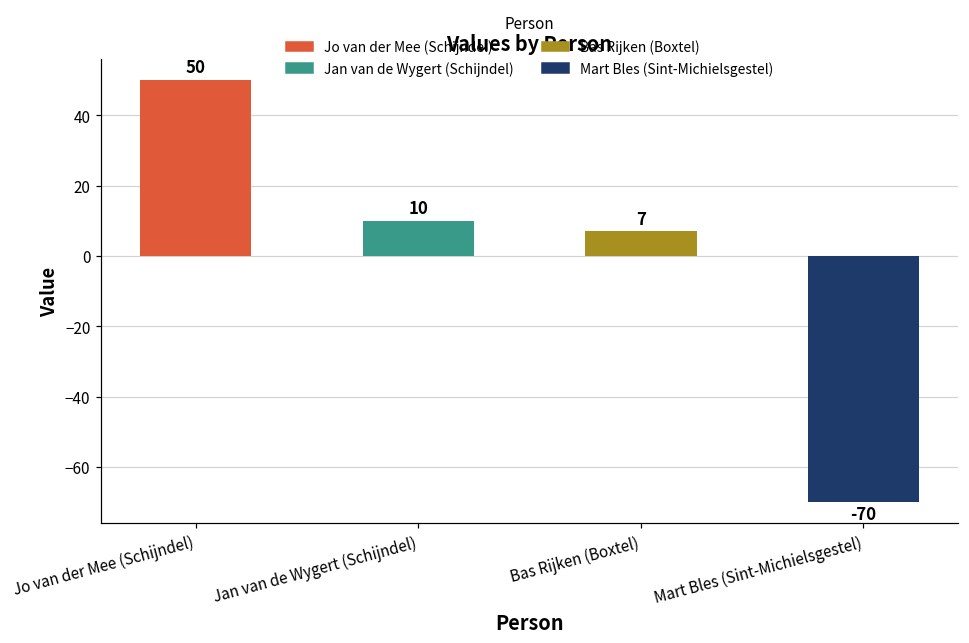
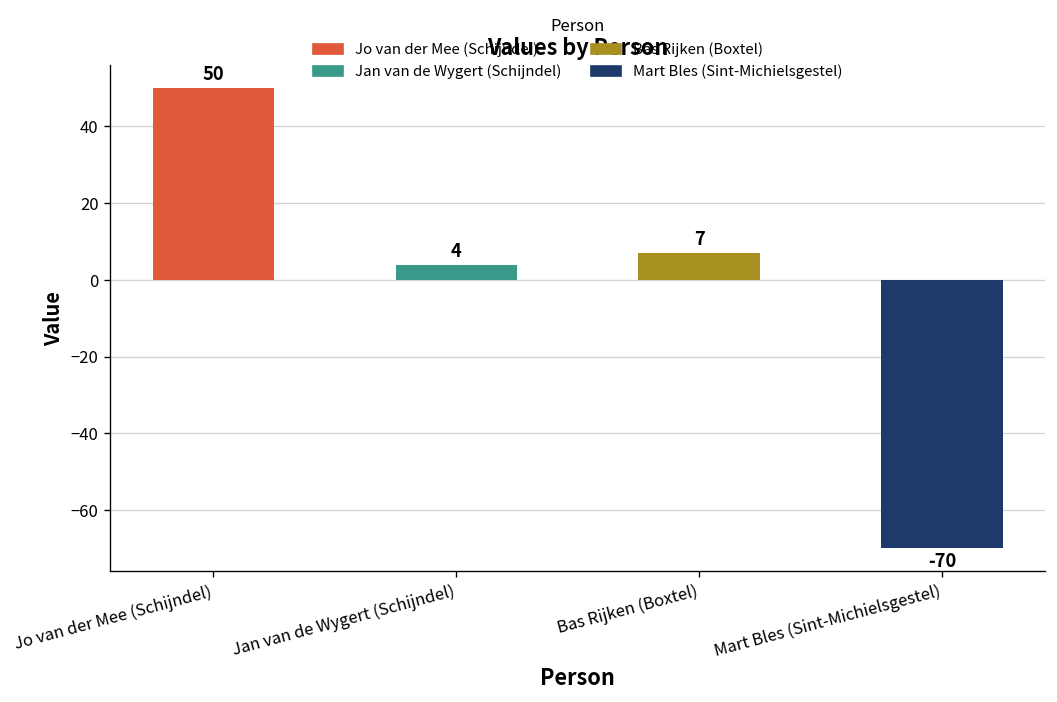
Jan van de Wygert (Schijndel): 10 -> 4
